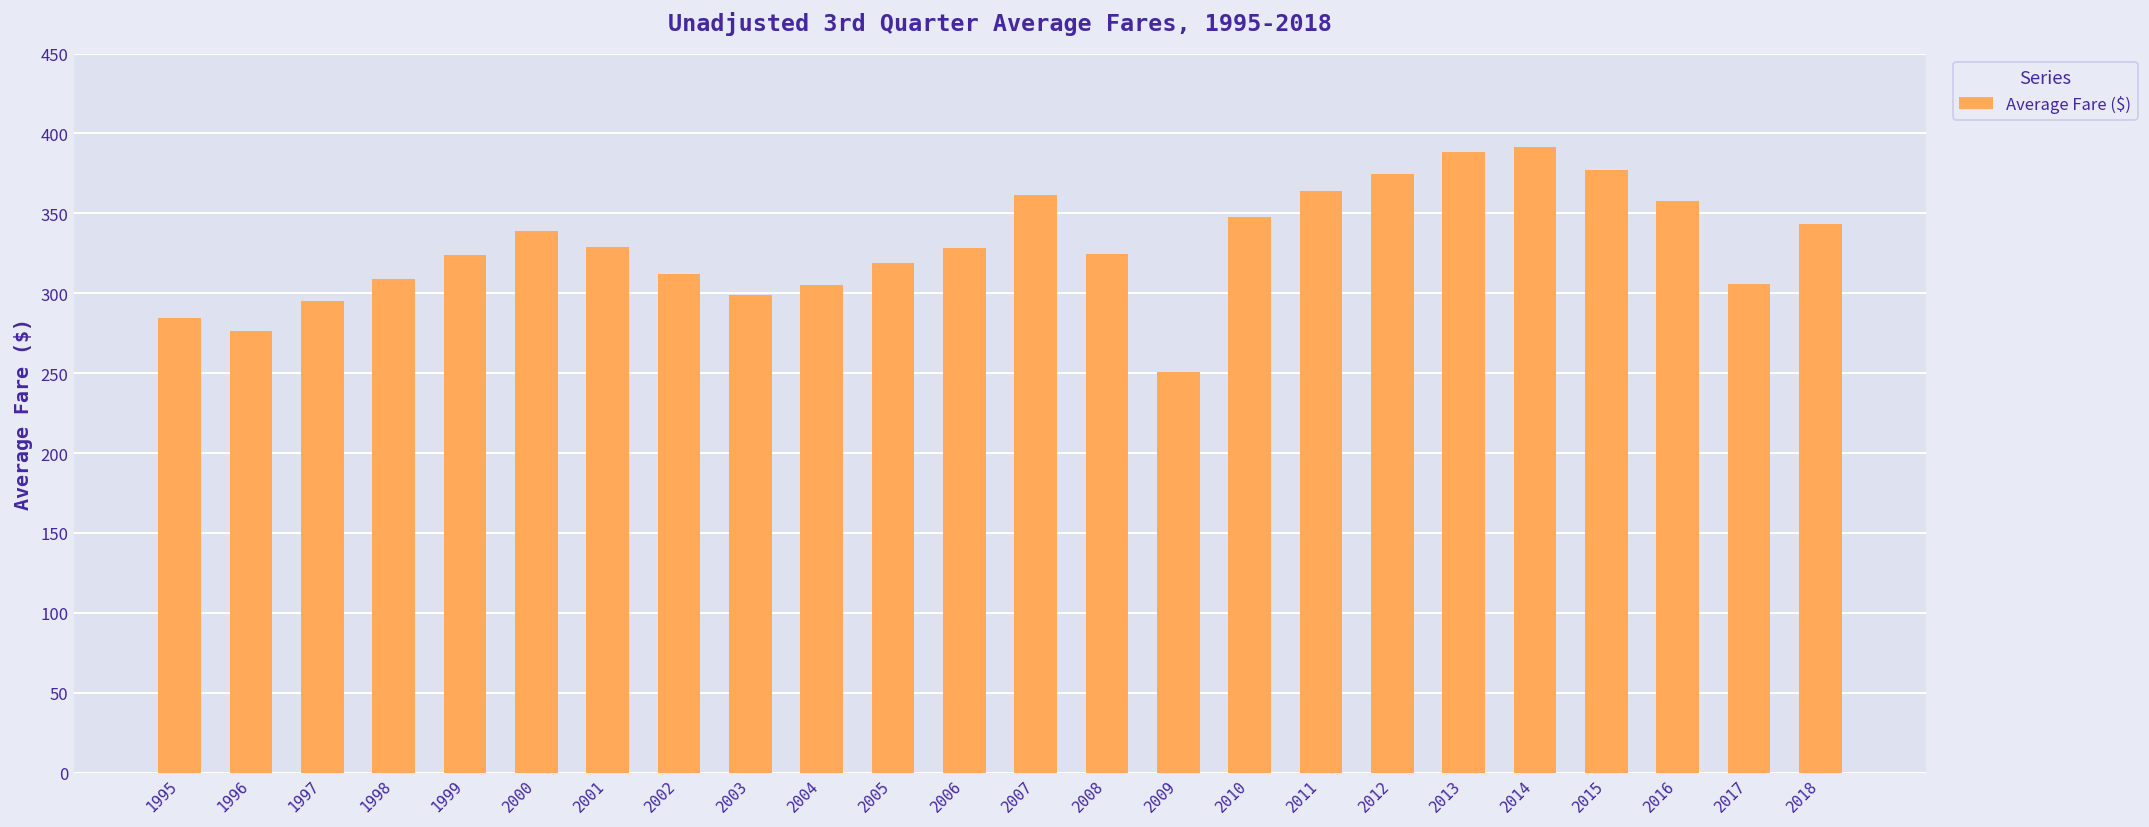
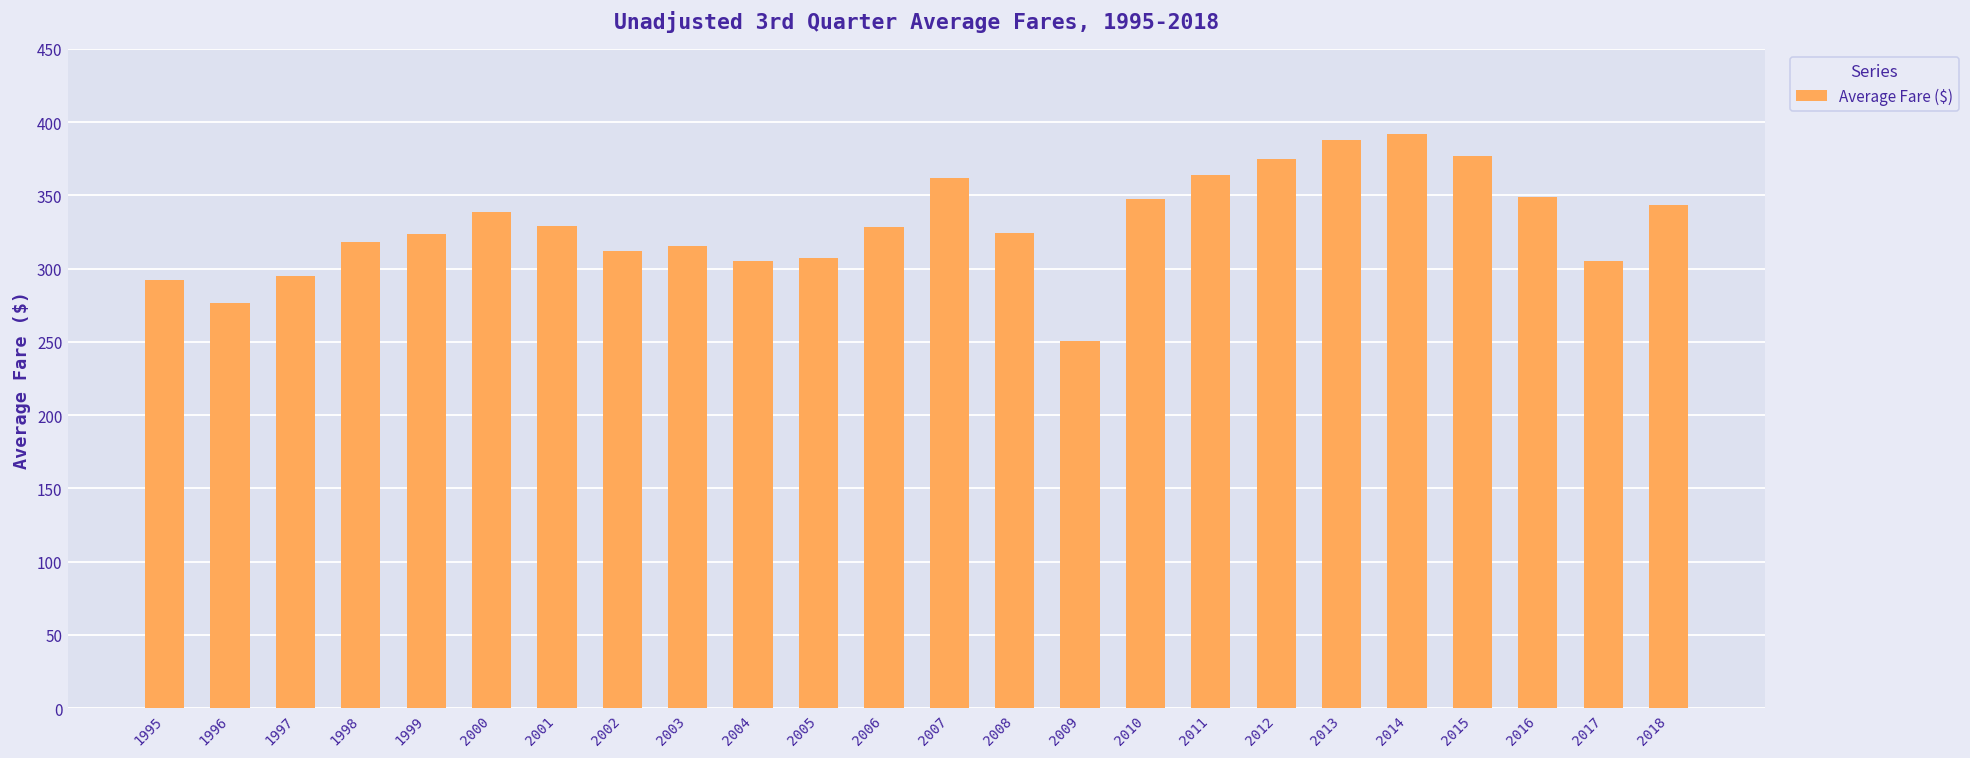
1995: 284 -> 292
1998: 309 -> 318
2003: 299 -> 315
2005: 319 -> 307
2016: 358 -> 349
